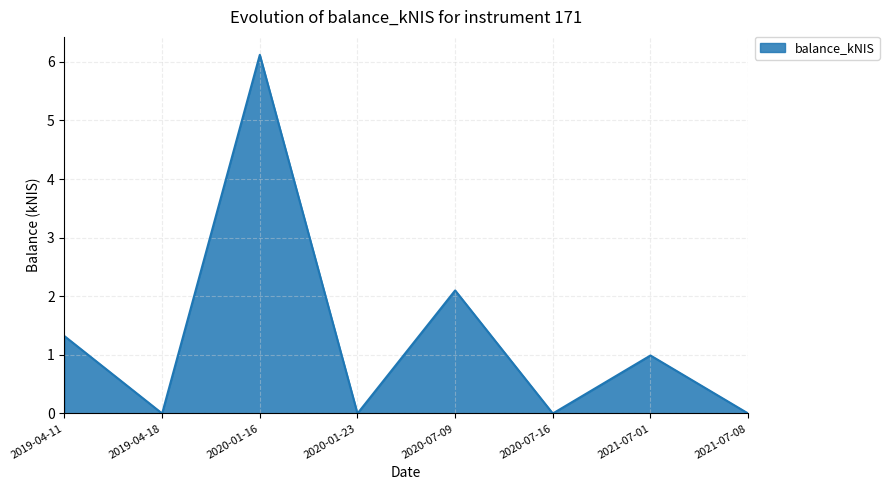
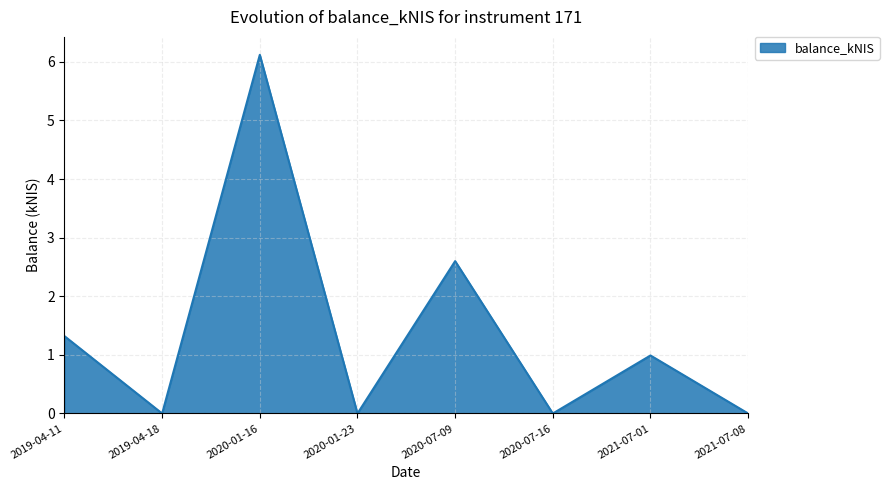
2020-07-09: 2.1 -> 2.6
